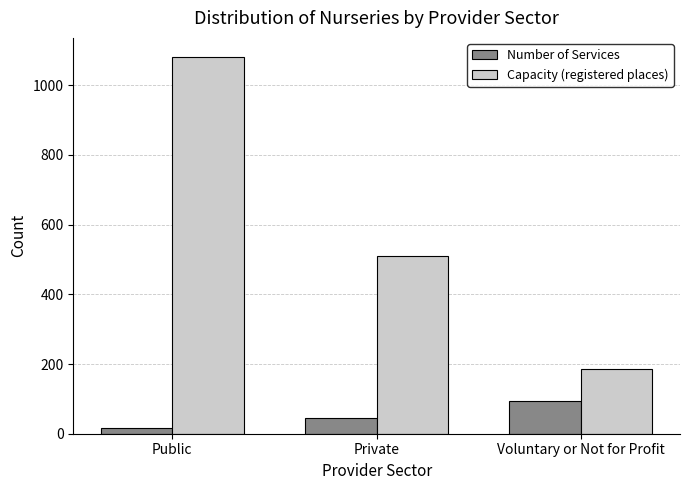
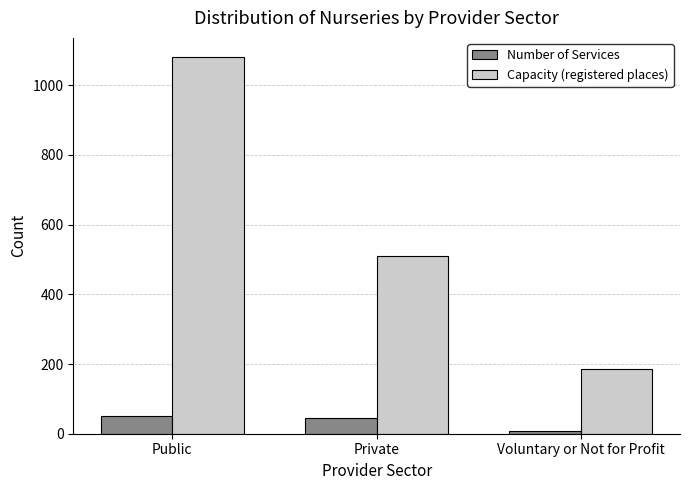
Number of Services, Public: 20 -> 50
Number of Services, Voluntary or Not for Profit: 90 -> 10
